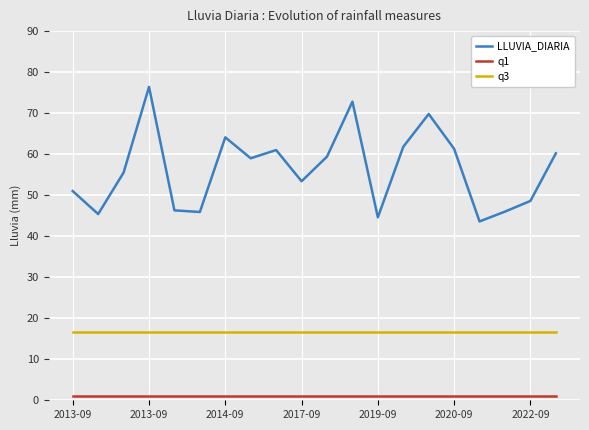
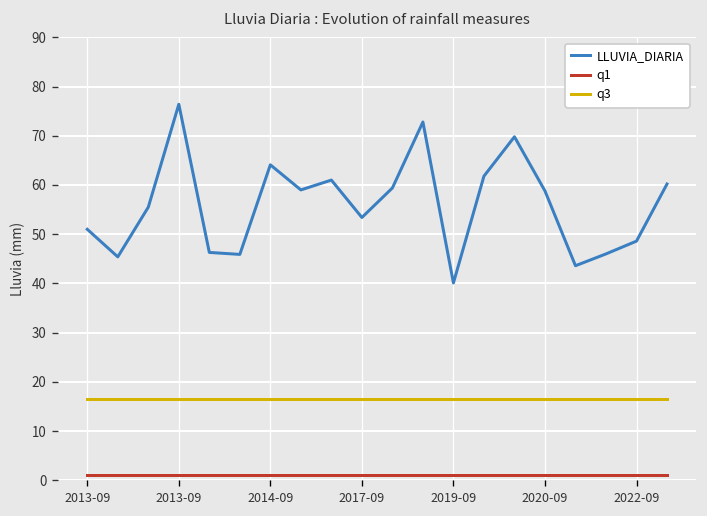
LLUVIA_DIARIA, 2019-09: 45 -> 40
LLUVIA_DIARIA, 2020-09: 61 -> 59
